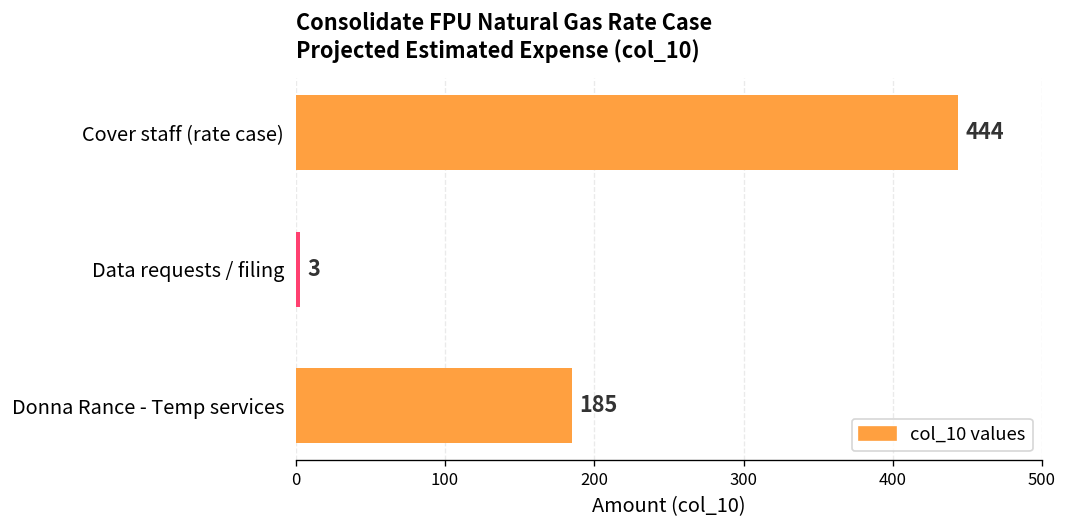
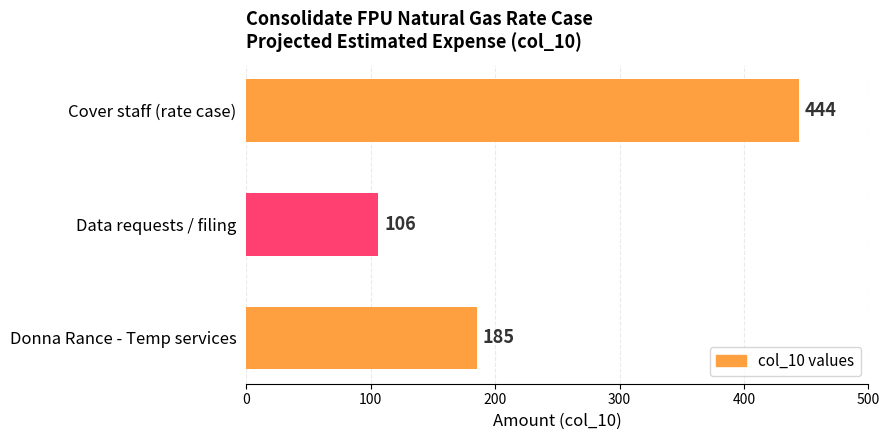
Data requests / filing: 3 -> 106
